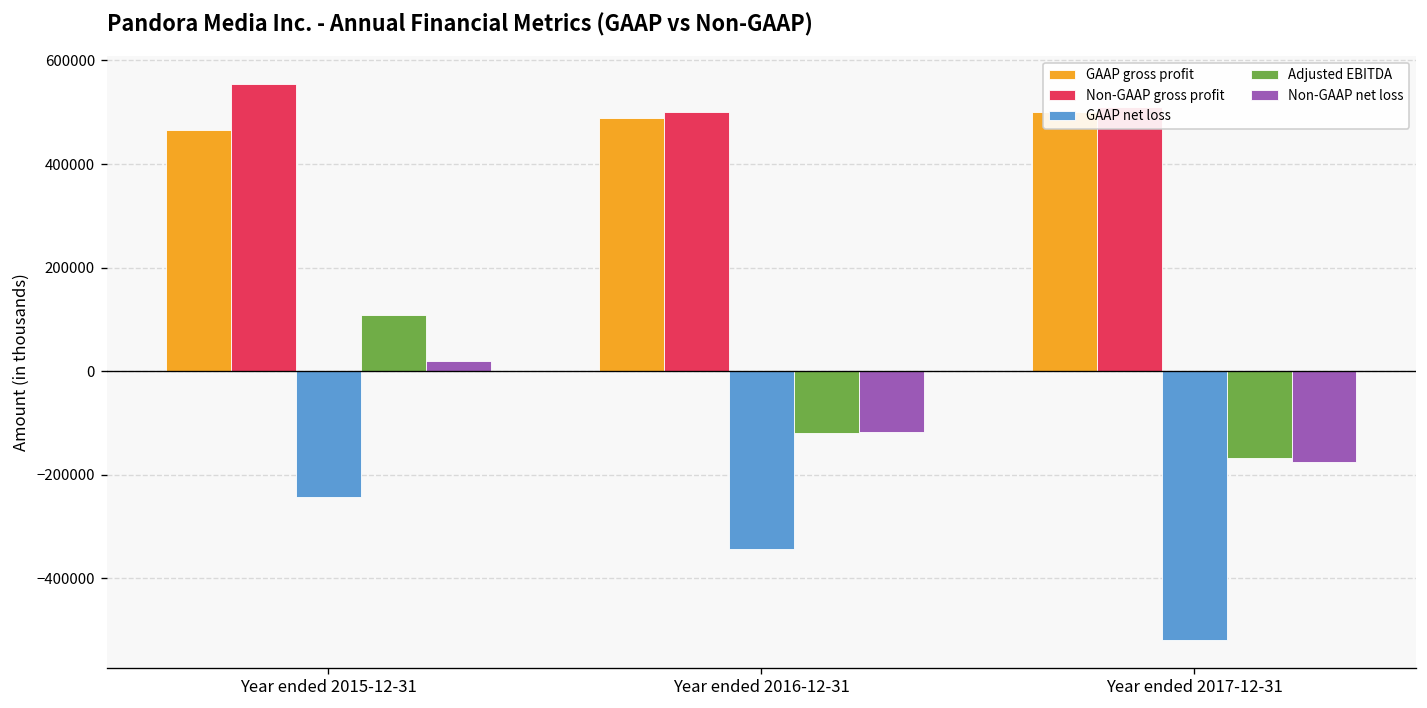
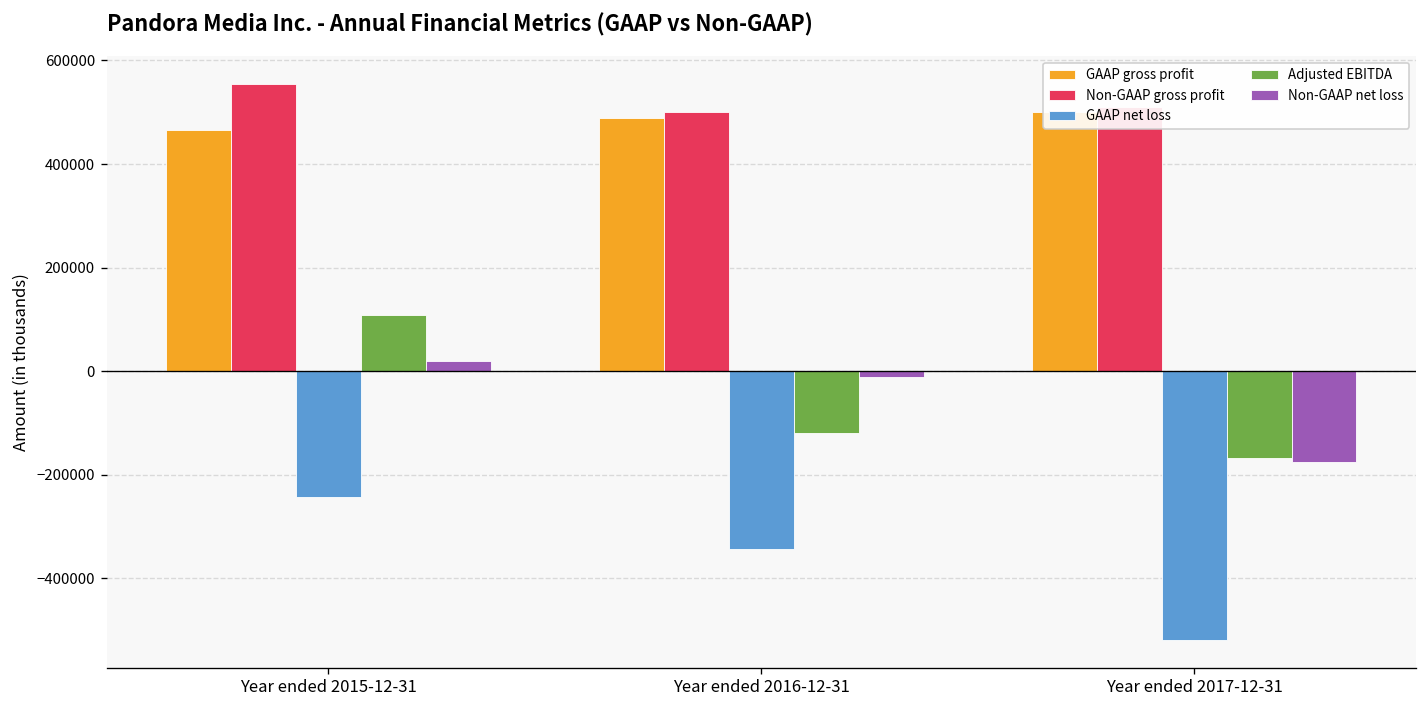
Non-GAAP net loss, Year ended 2016-12-31: -120000 -> -10000
